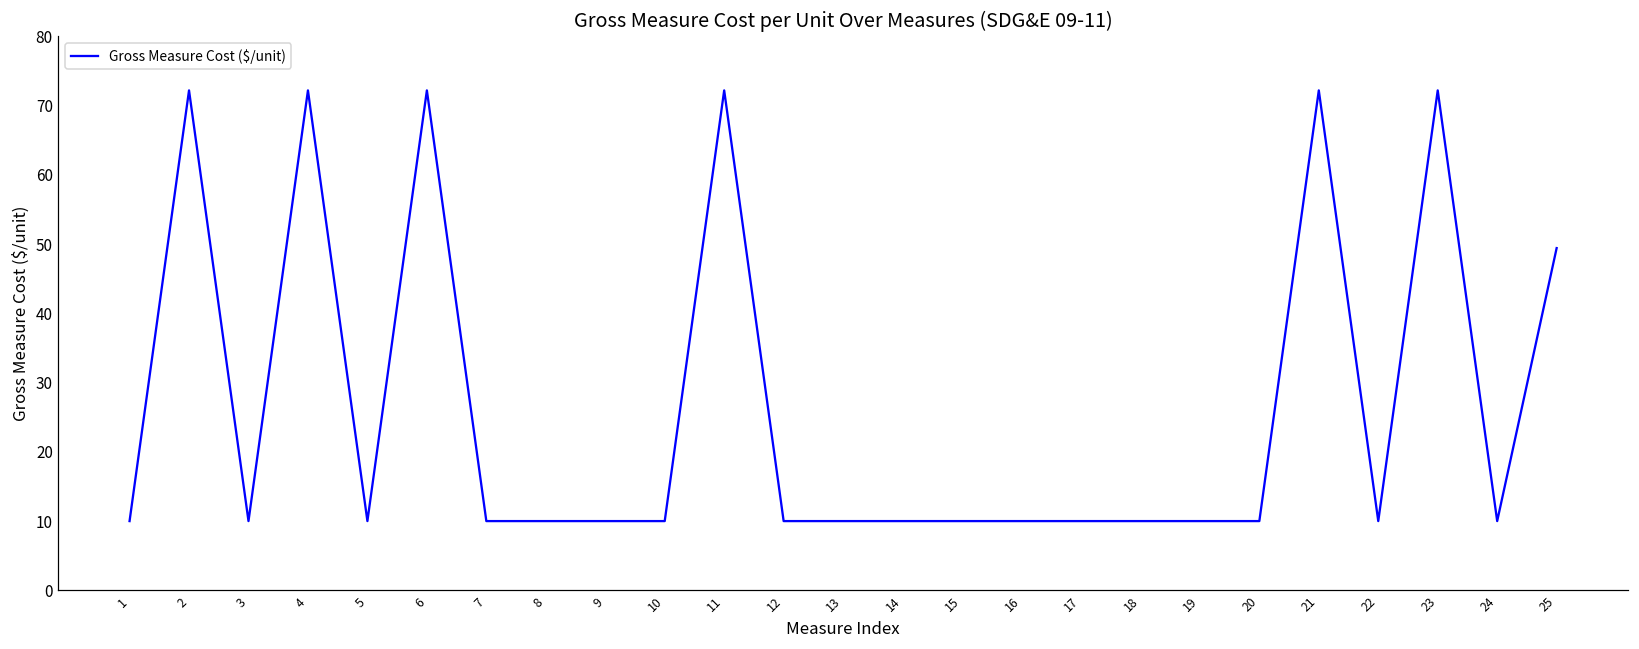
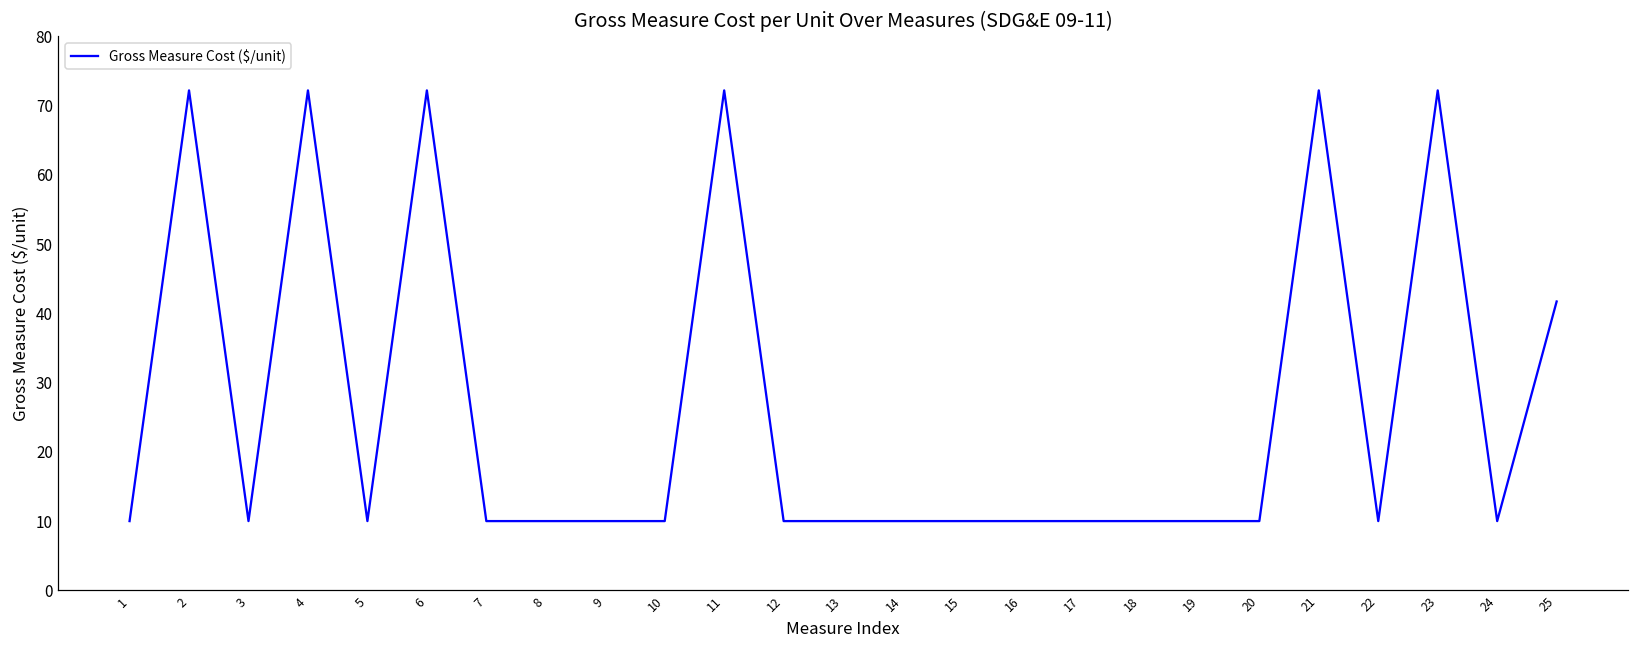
25: 49 -> 42
